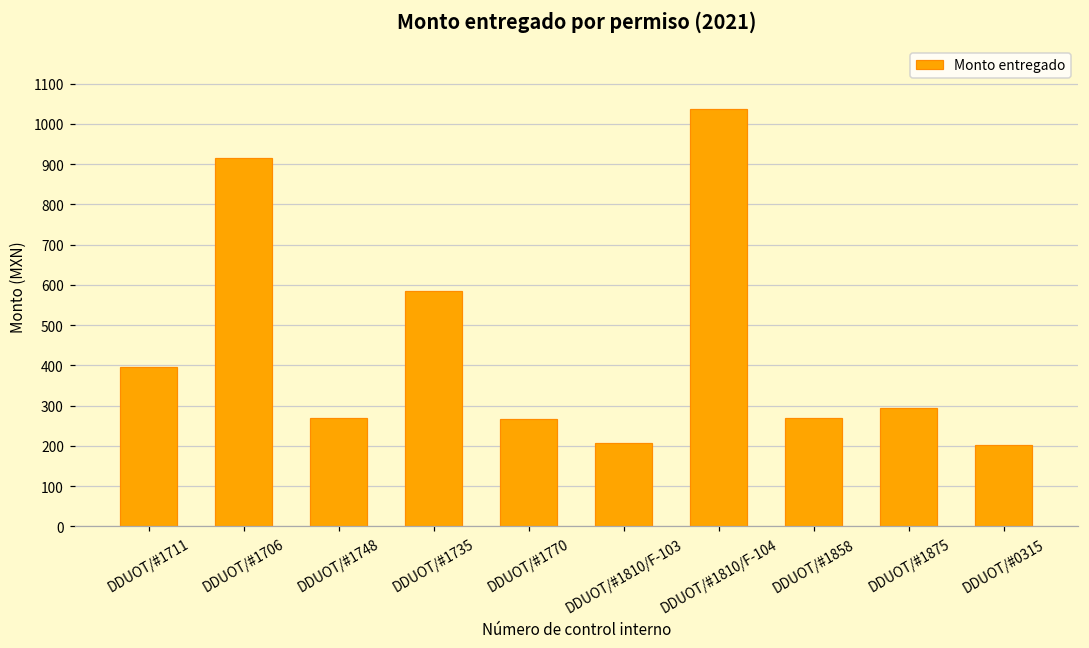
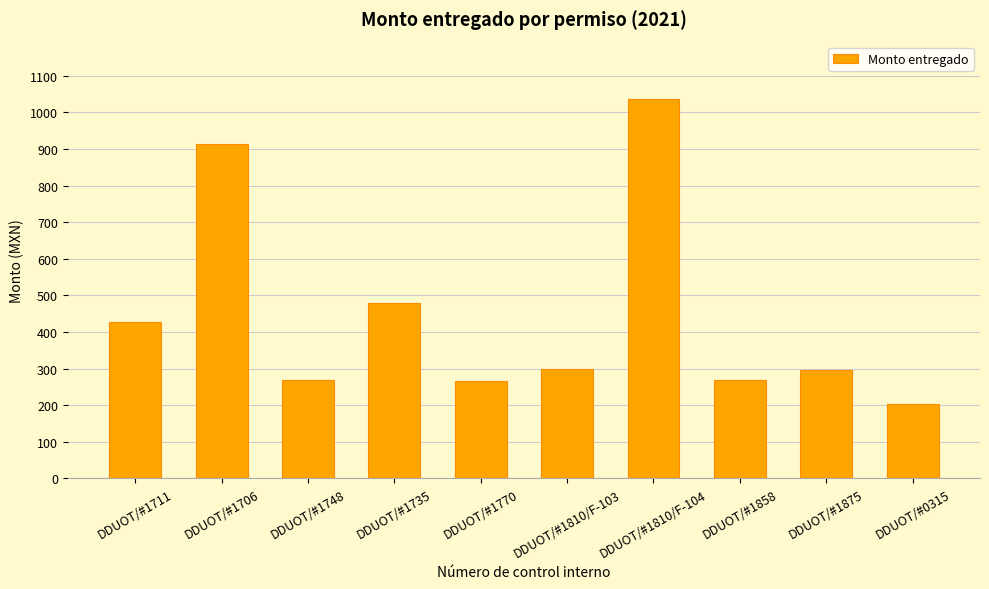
DDUOT/#1711: 400 -> 430
DDUOT/#1735: 590 -> 480
DDUOT/#1810/F-103: 210 -> 300
